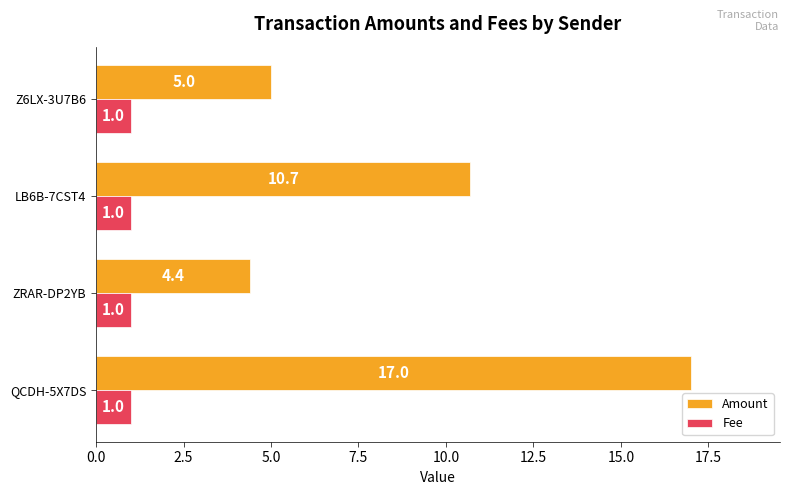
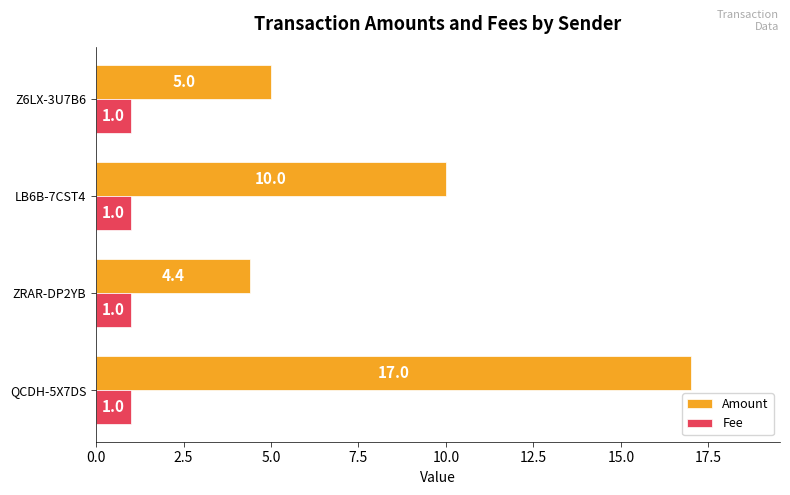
Amount, LB6B-7CST4: 10.7 -> 10.0
